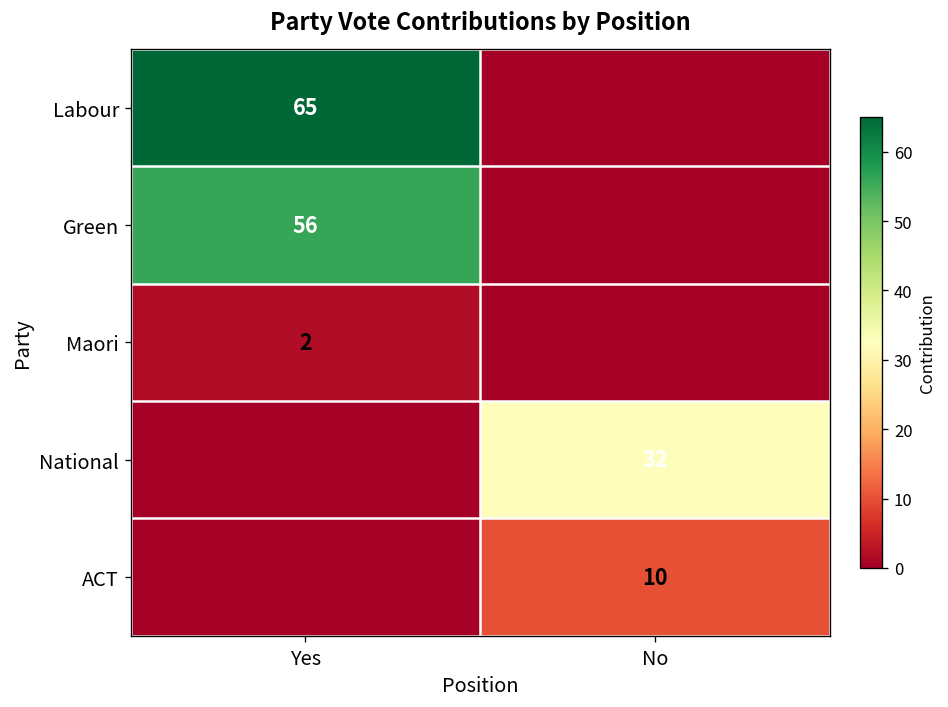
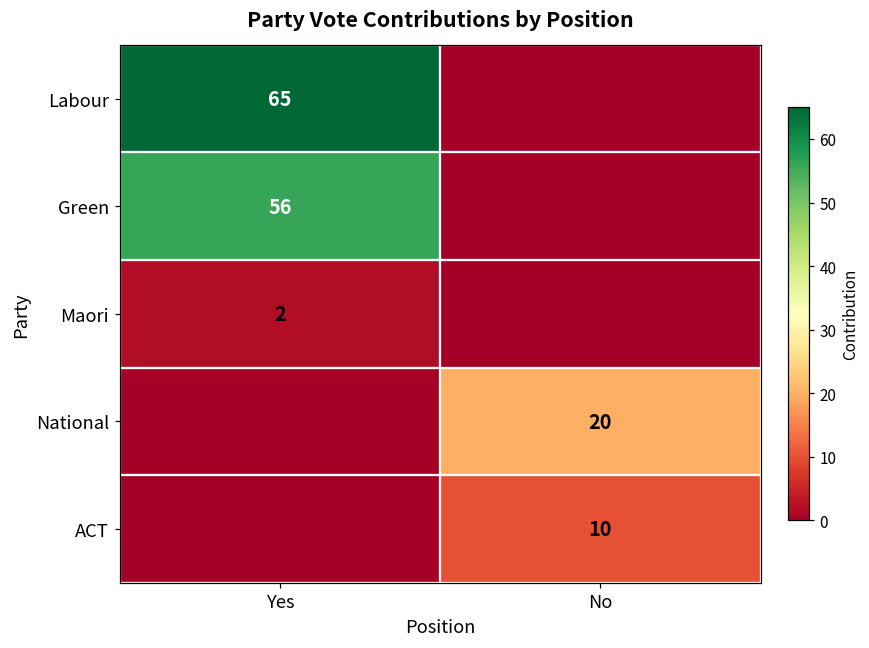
National, No: 32 -> 20
